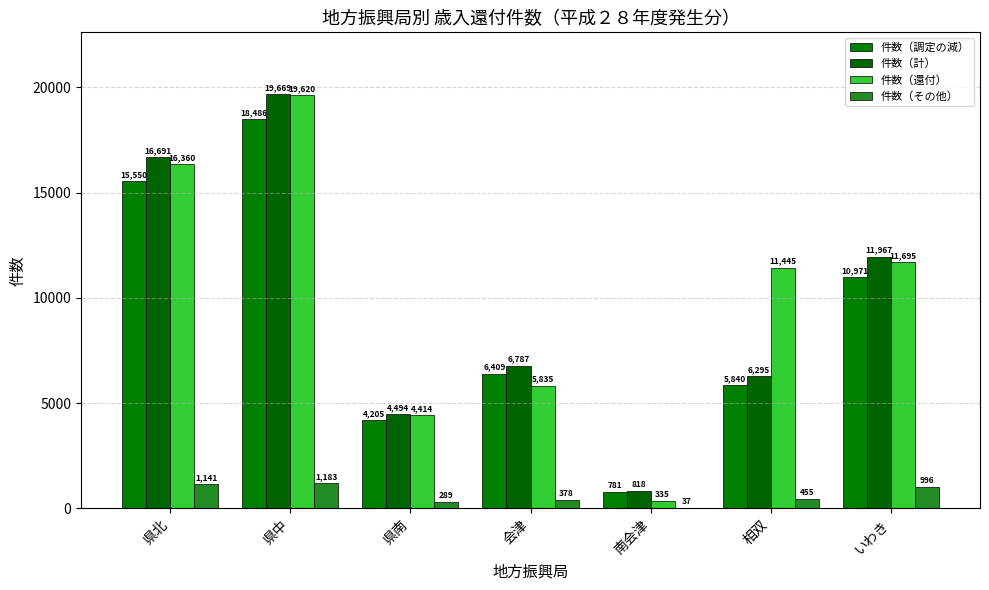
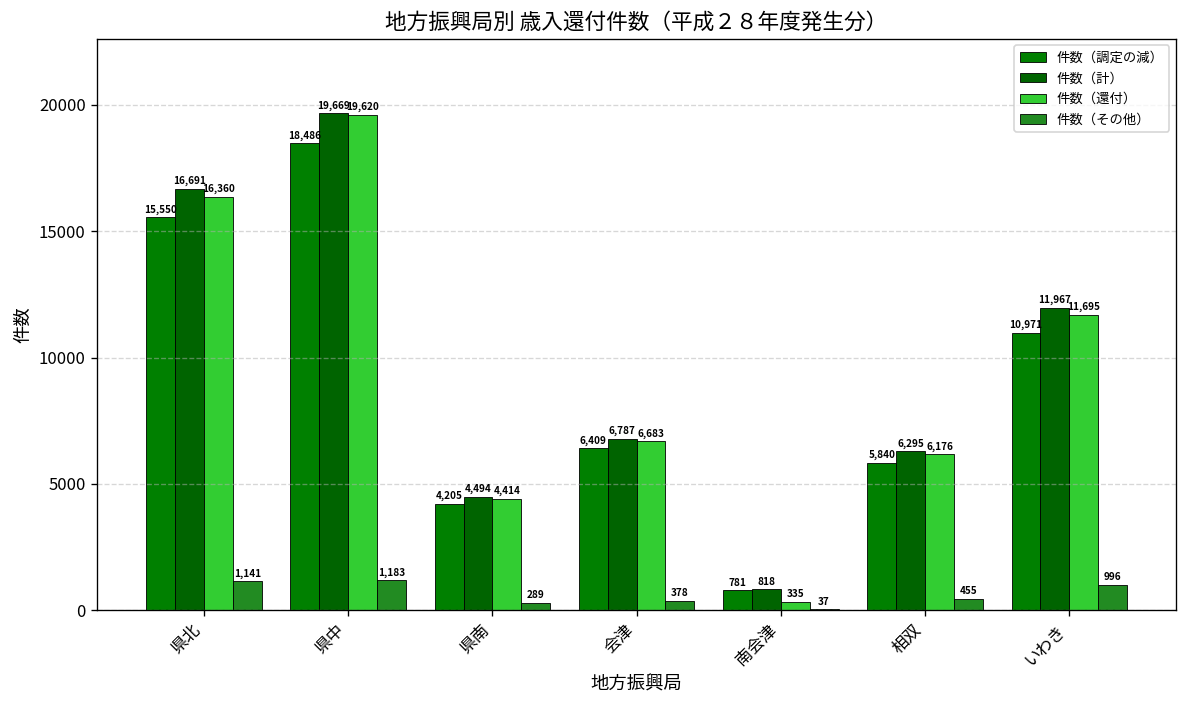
件数（還付）, 会津: 5,835 -> 6,683
件数（還付）, 相双: 11,445 -> 6,176
